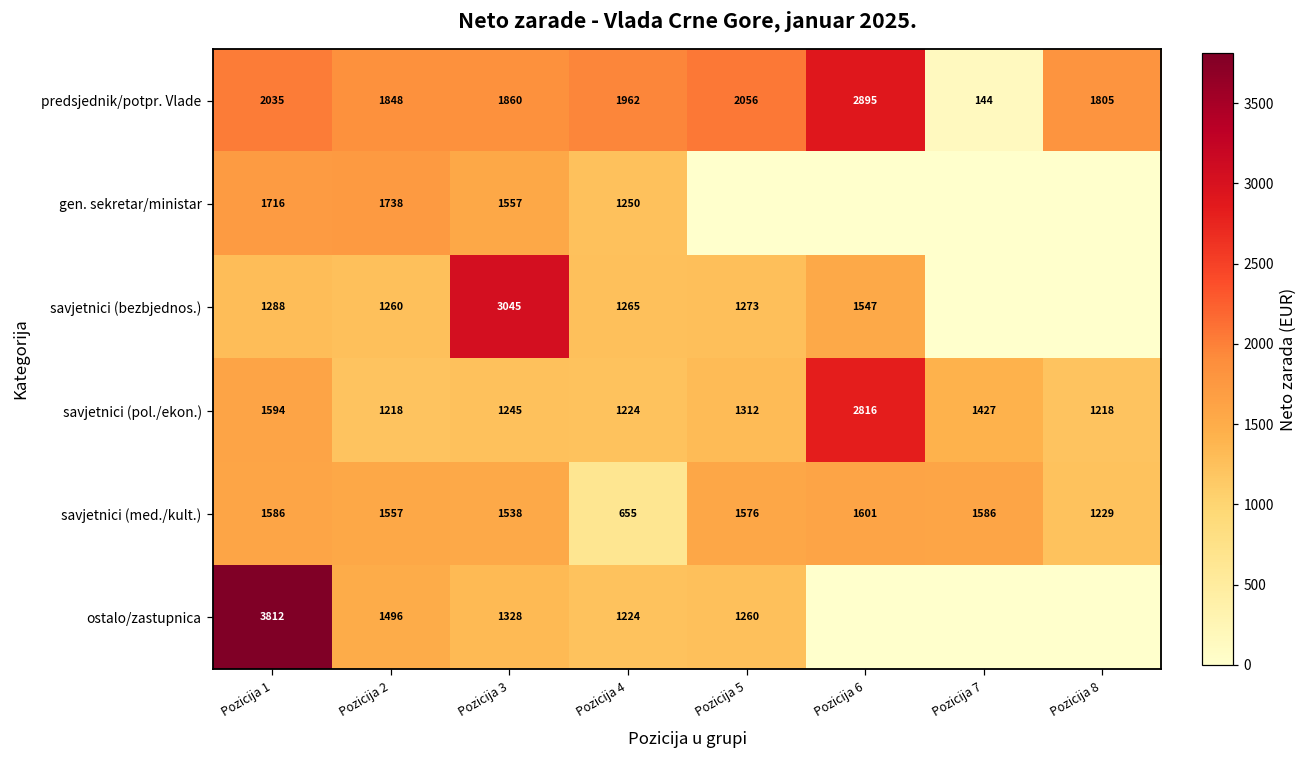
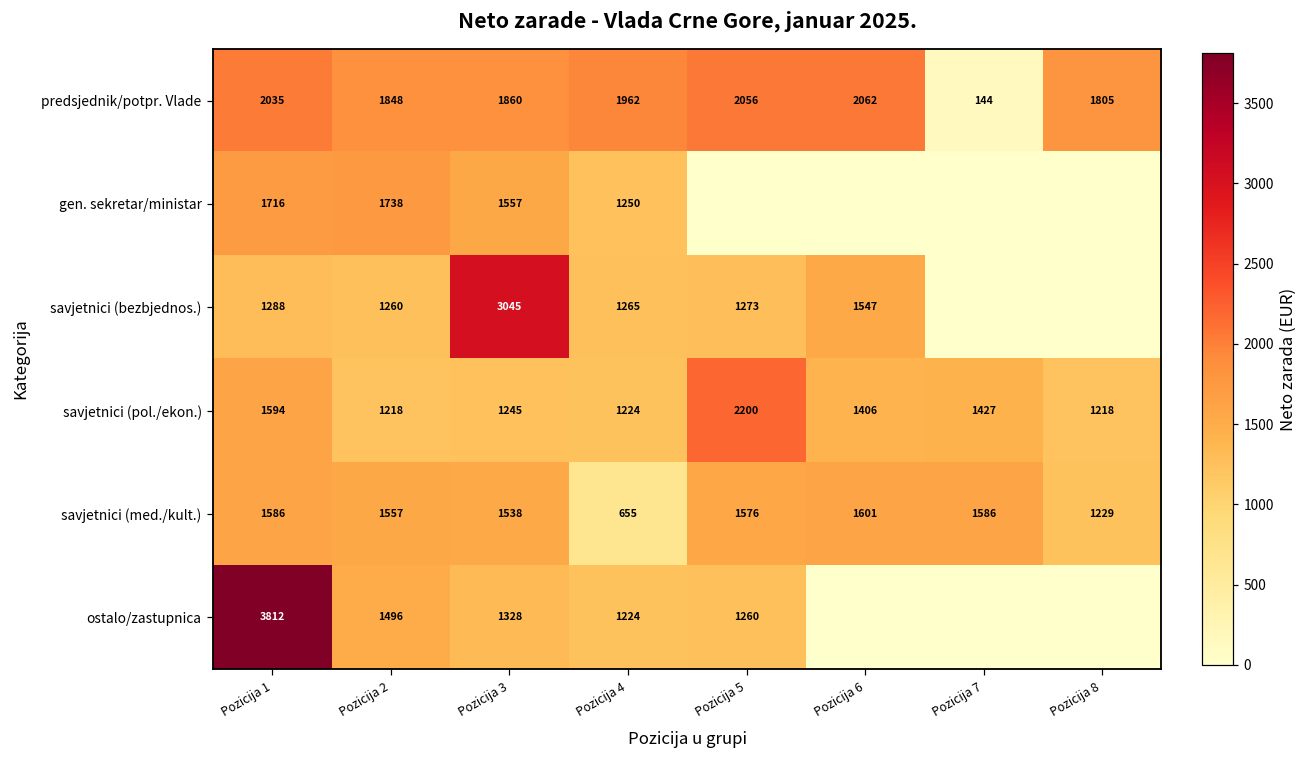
predsjednik/potpr. Vlade, Pozicija 6: 2895 -> 2062
savjetnici (pol./ekon.), Pozicija 5: 1312 -> 2200
savjetnici (pol./ekon.), Pozicija 6: 2816 -> 1406
